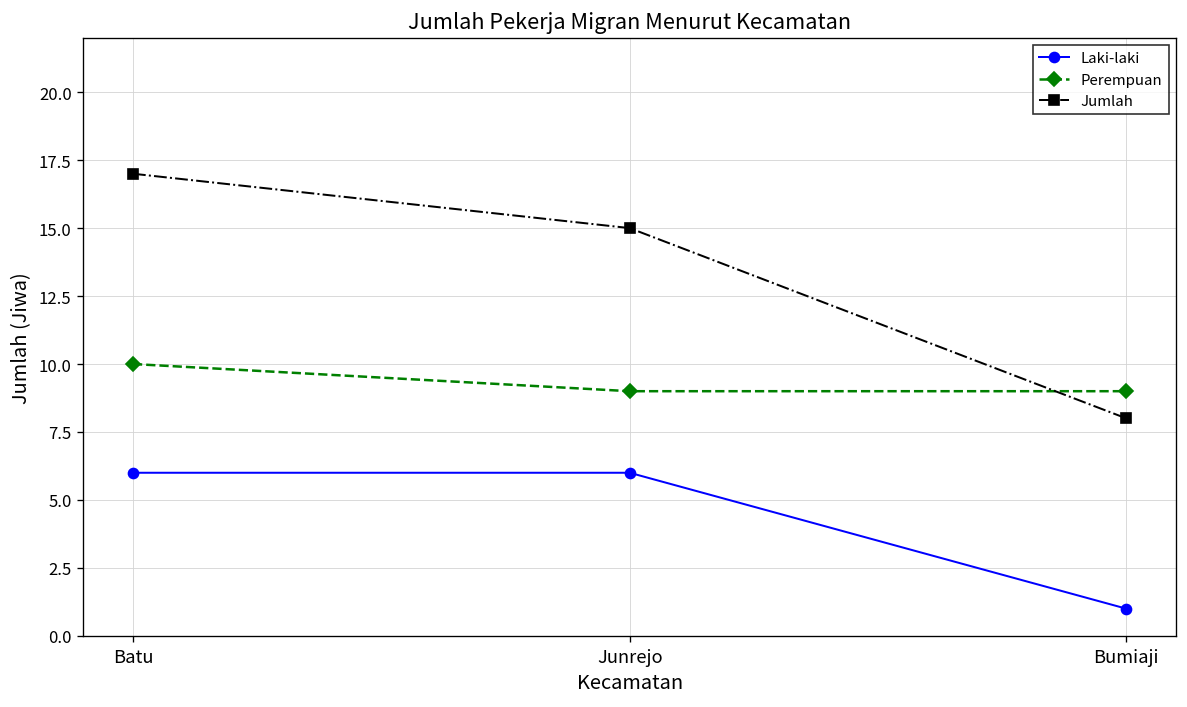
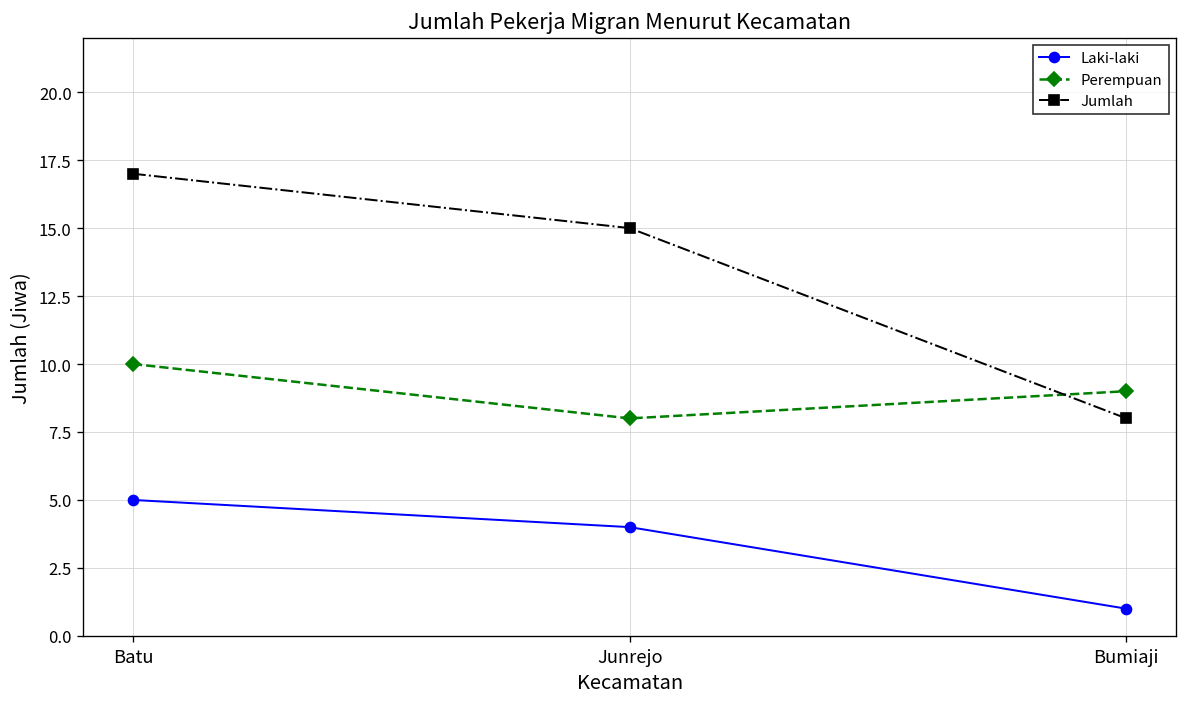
Laki-laki, Batu: 6 -> 5
Laki-laki, Junrejo: 6 -> 4
Perempuan, Junrejo: 9 -> 8
